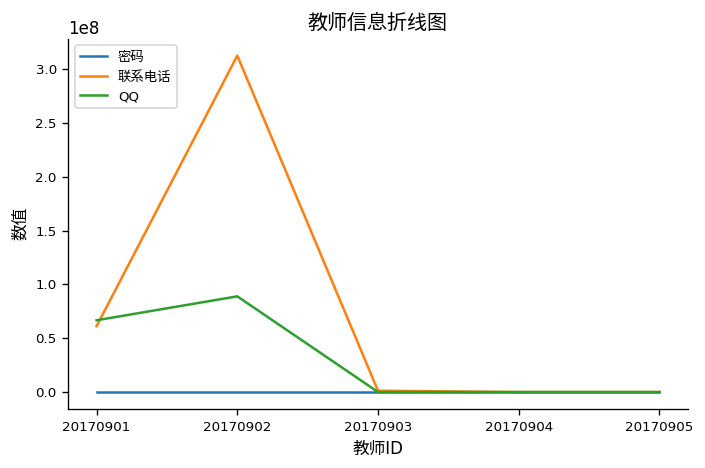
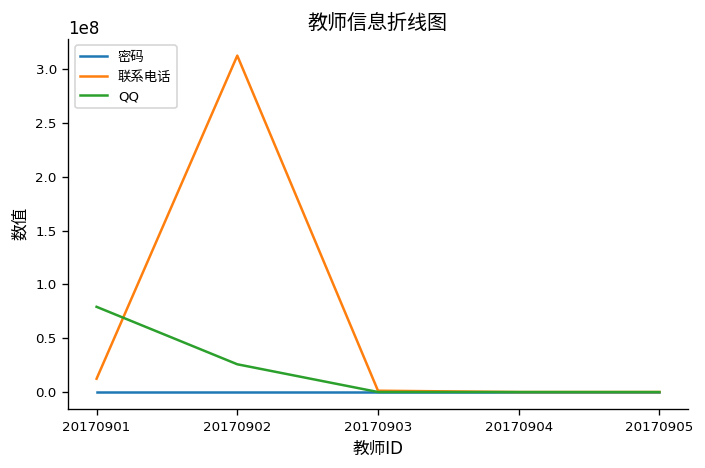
联系电话, 20170901: 60000000 -> 10000000
QQ, 20170901: 70000000 -> 80000000
QQ, 20170902: 90000000 -> 30000000
